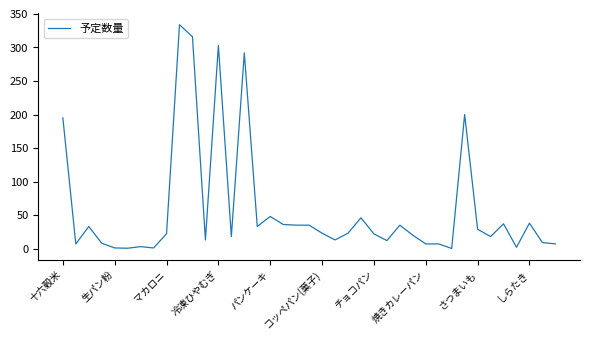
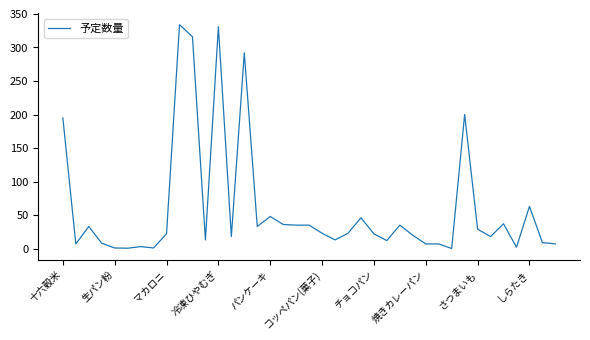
冷凍ひやむぎ: 300 -> 330
しらたき: 40 -> 60
